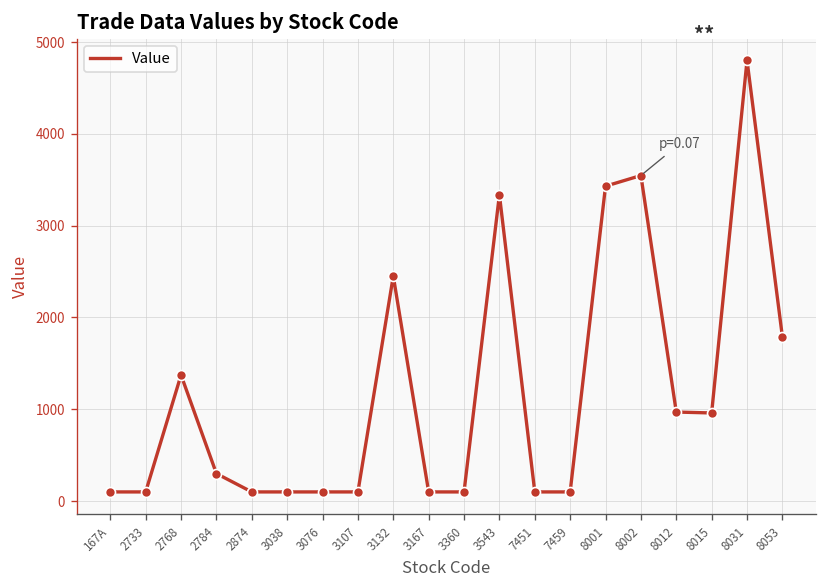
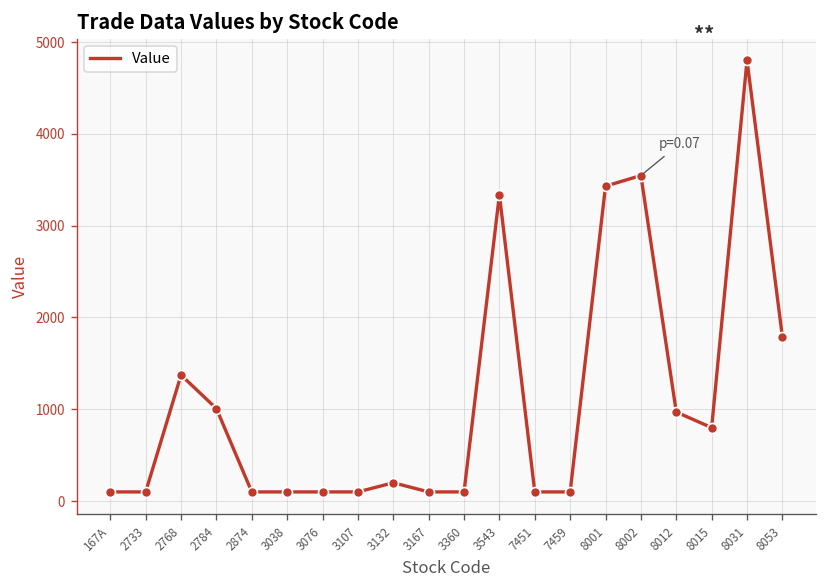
2784: 300 -> 1000
3132: 2500 -> 200
8015: 1000 -> 800
